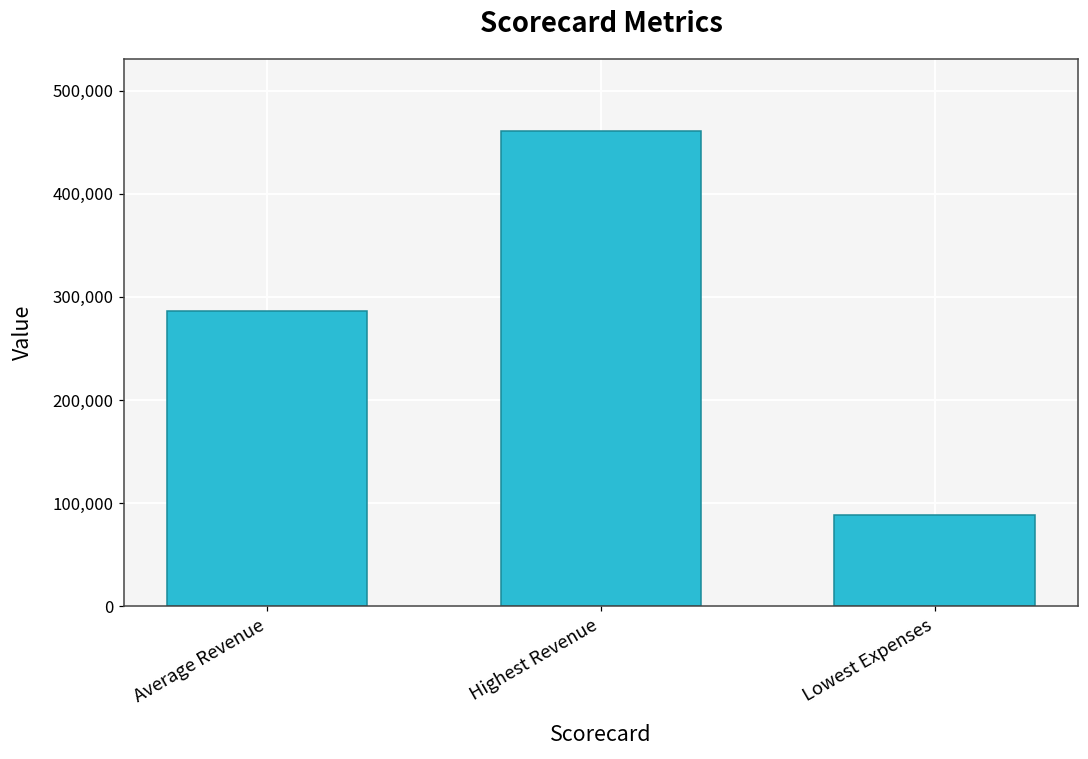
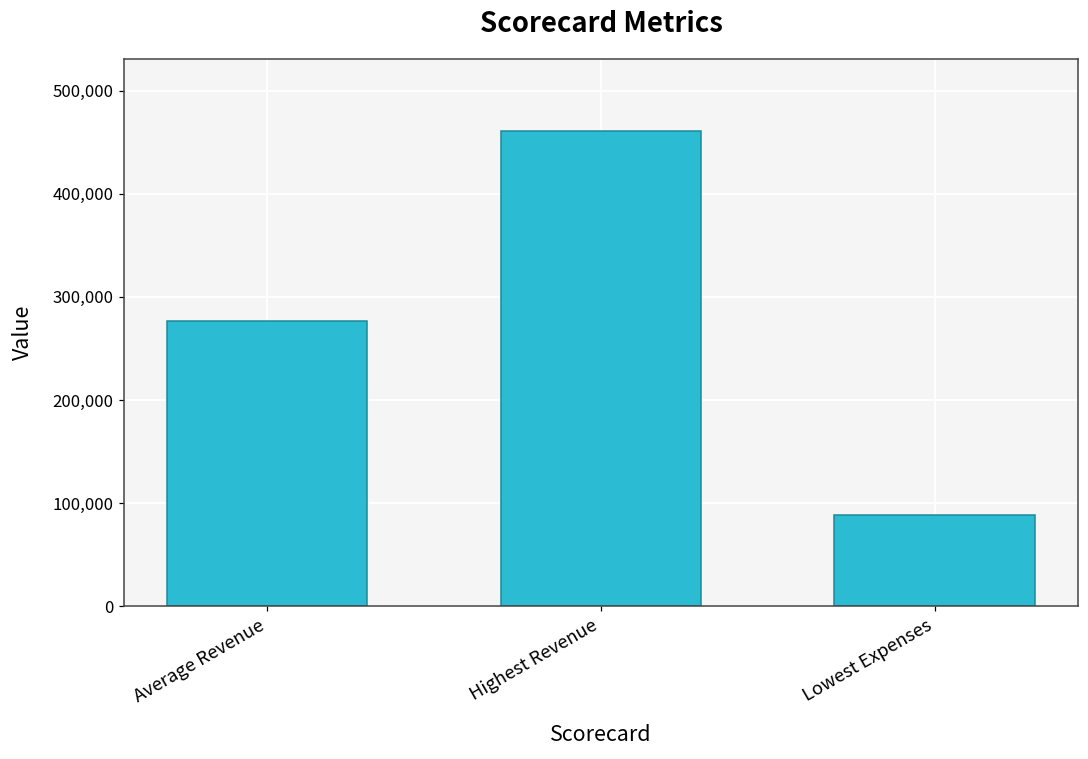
Average Revenue: 290,000 -> 280,000
